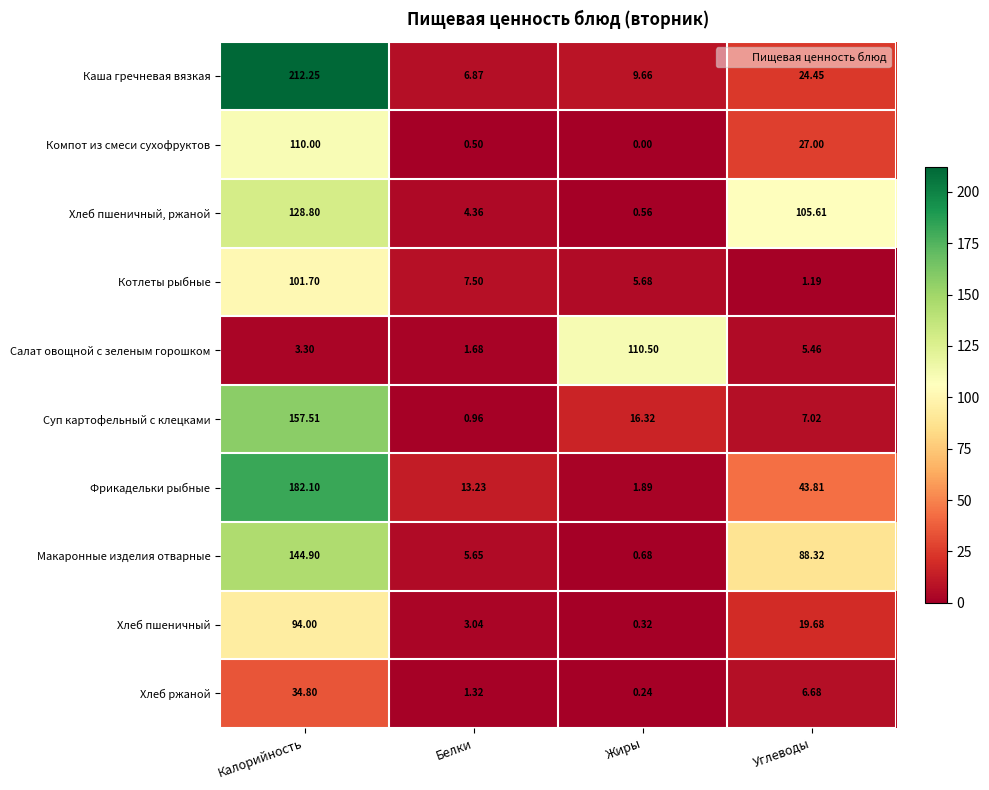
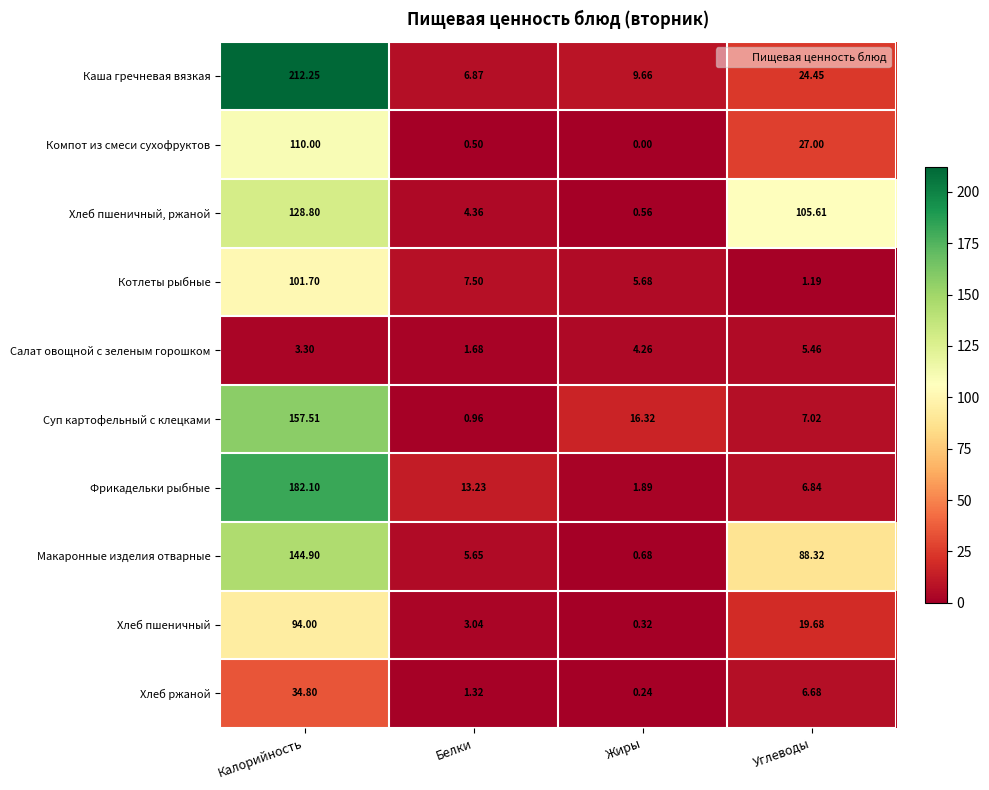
Салат овощной с зеленым горошком, Жиры: 110.50 -> 4.26
Фрикадельки рыбные, Углеводы: 43.81 -> 6.84
